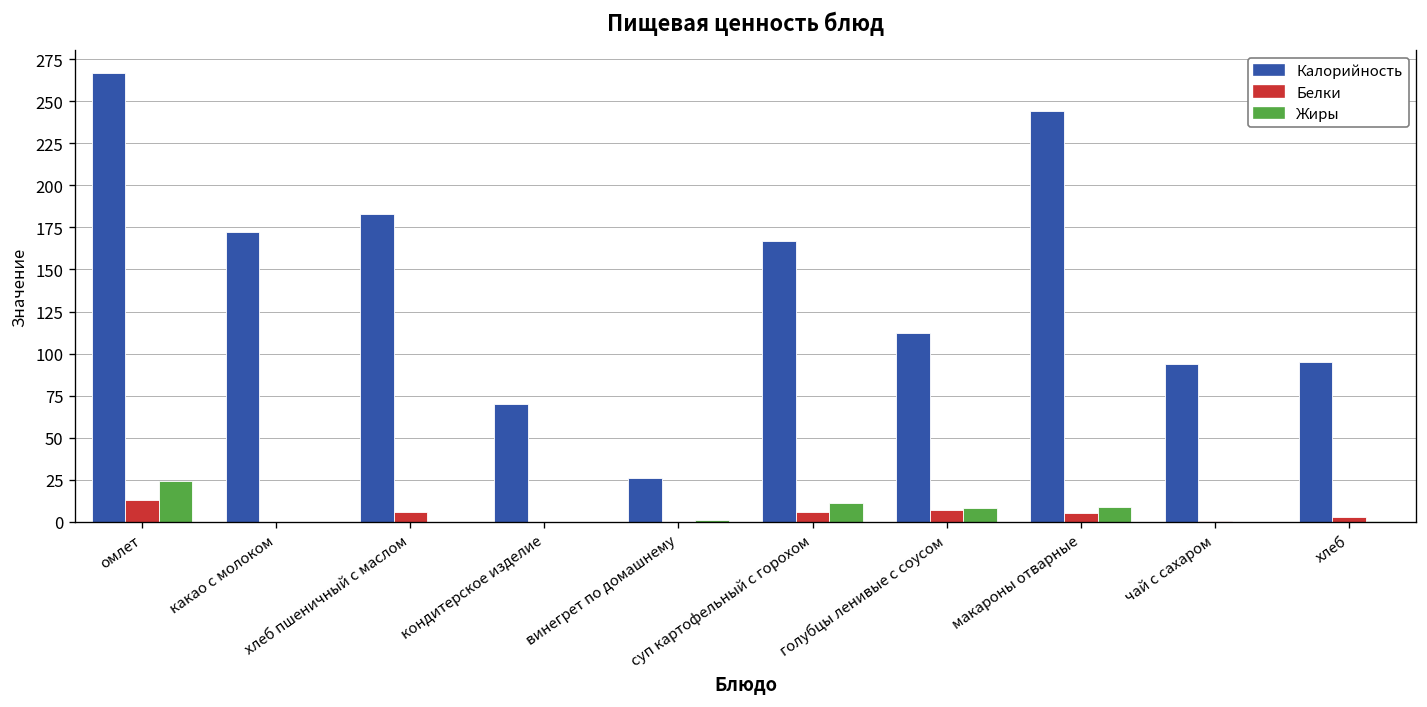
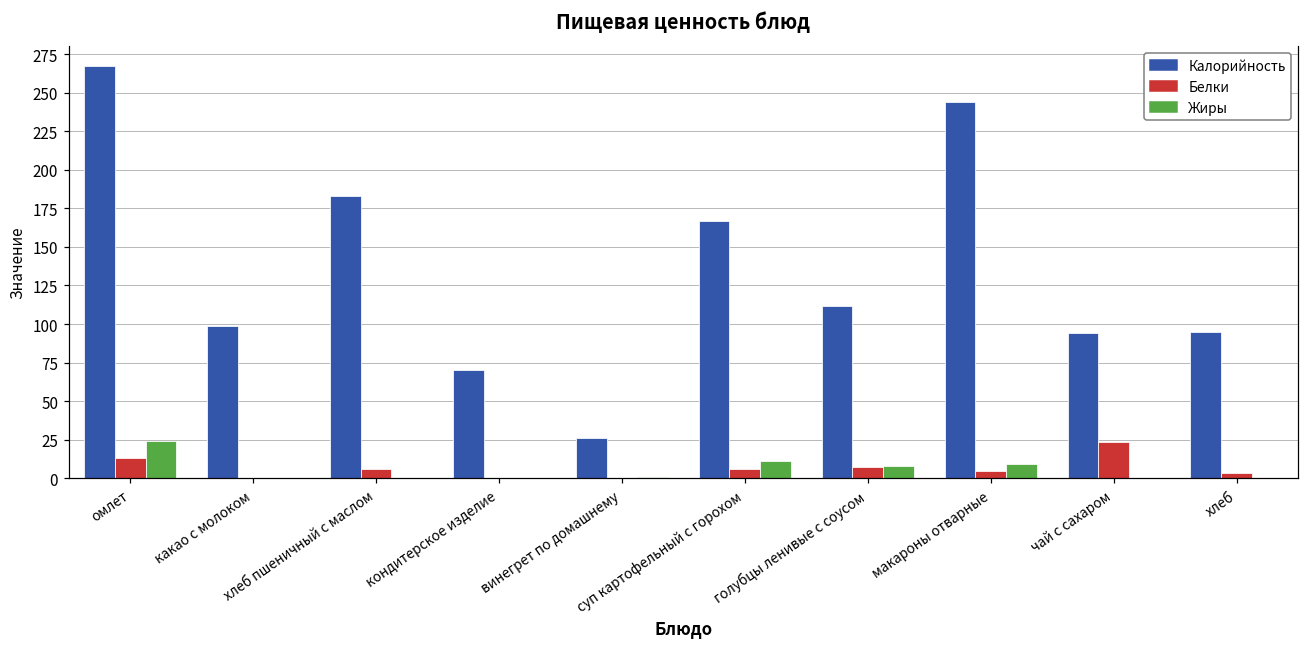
Калорийность, какао с молоком: 172 -> 99
Белки, чай с сахаром: 0 -> 24
